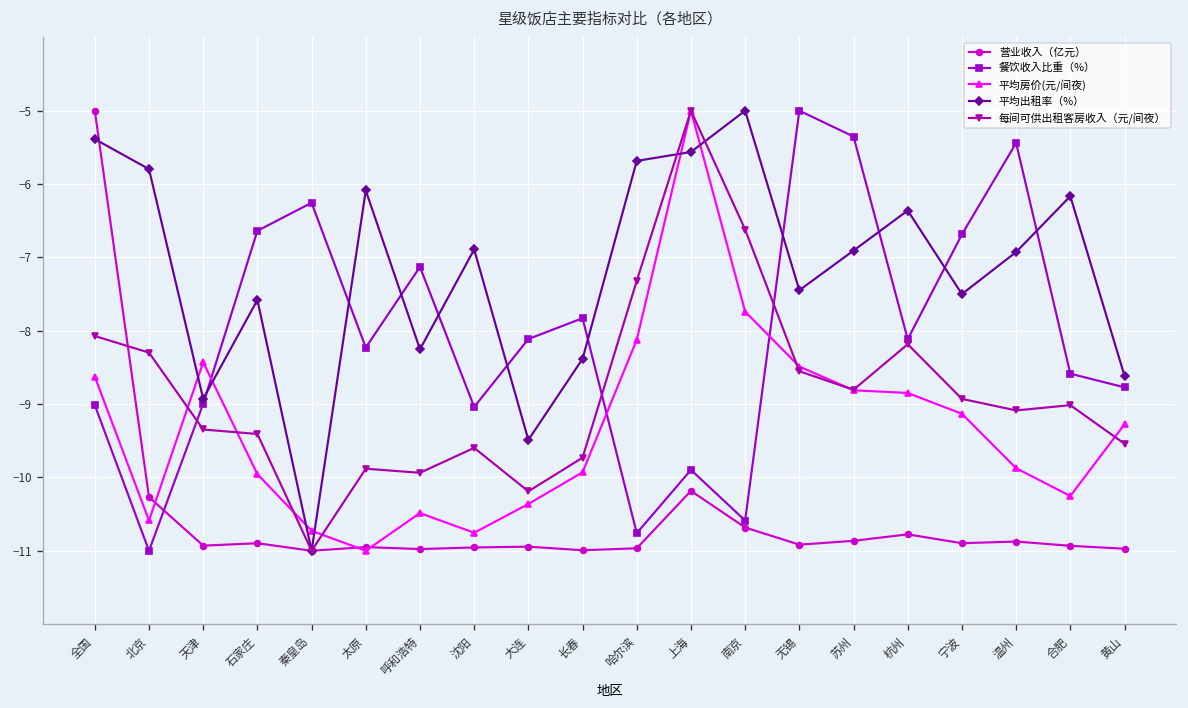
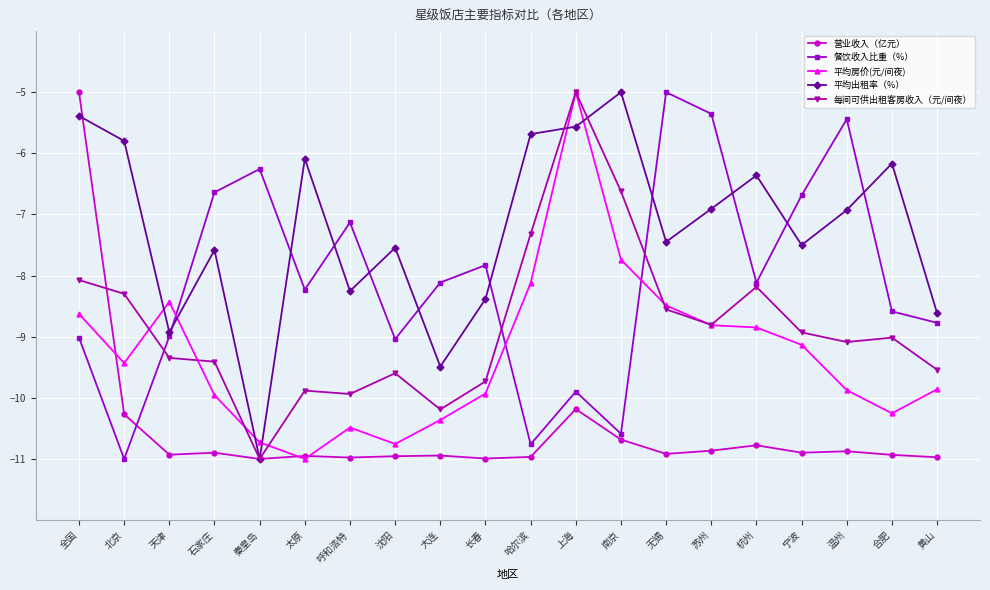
平均房价(元/间夜), 北京: -10.6 -> -9.4
平均出租率（%）, 沈阳: -6.9 -> -7.5
平均房价(元/间夜), 黄山: -9.3 -> -9.9
